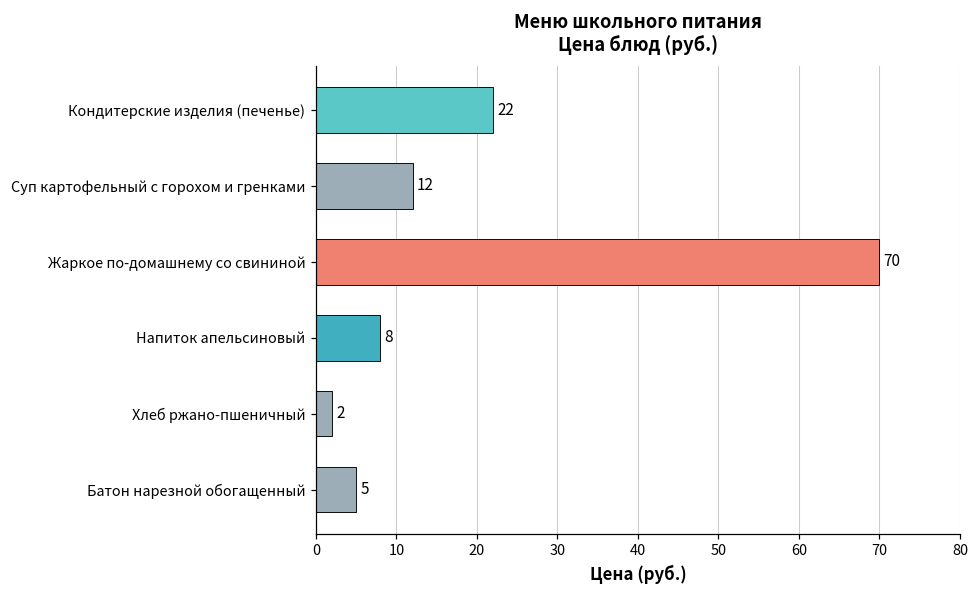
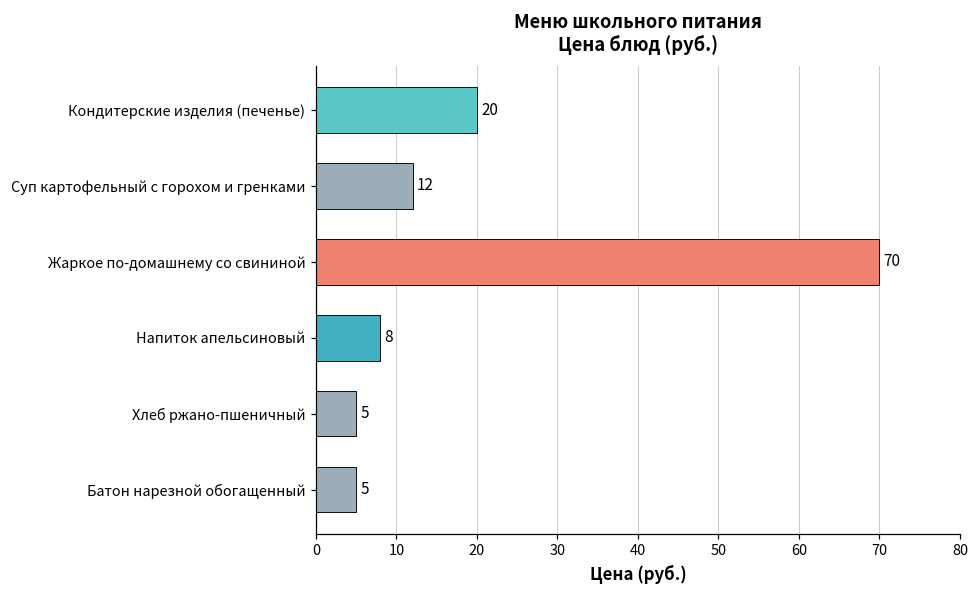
Кондитерские изделия (печенье): 22 -> 20
Хлеб ржано-пшеничный: 2 -> 5
